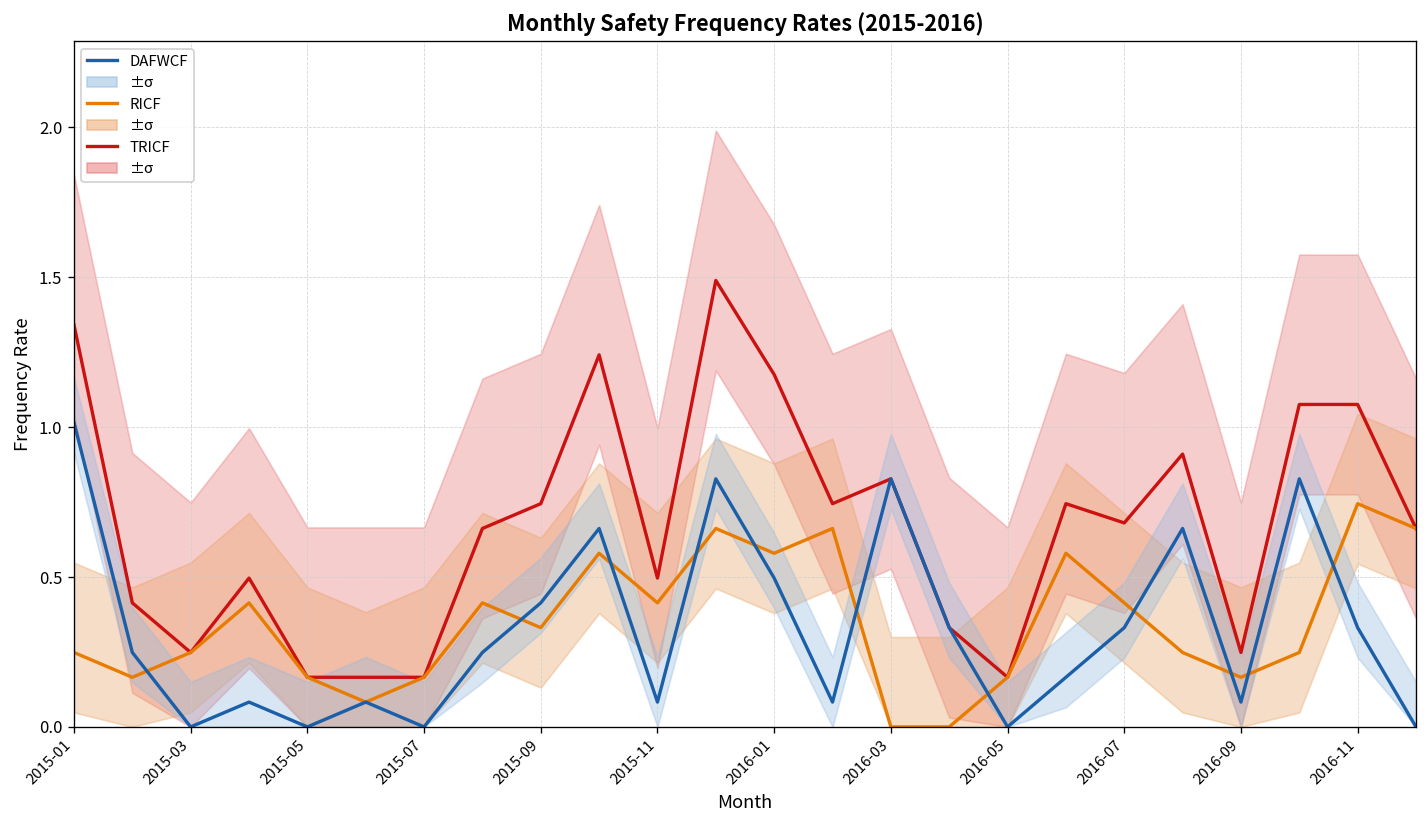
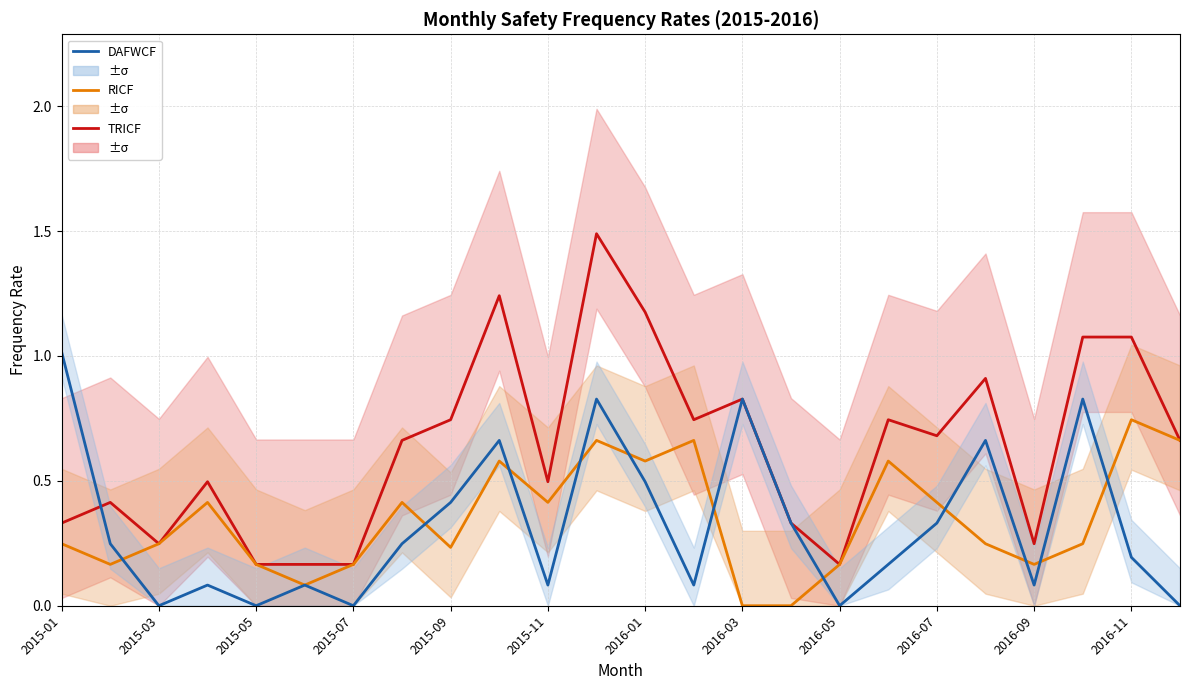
TRICF, 2015-01: 1.34 -> 0.33
RICF, 2015-09: 0.33 -> 0.23
DAFWCF, 2016-11: 0.33 -> 0.19
